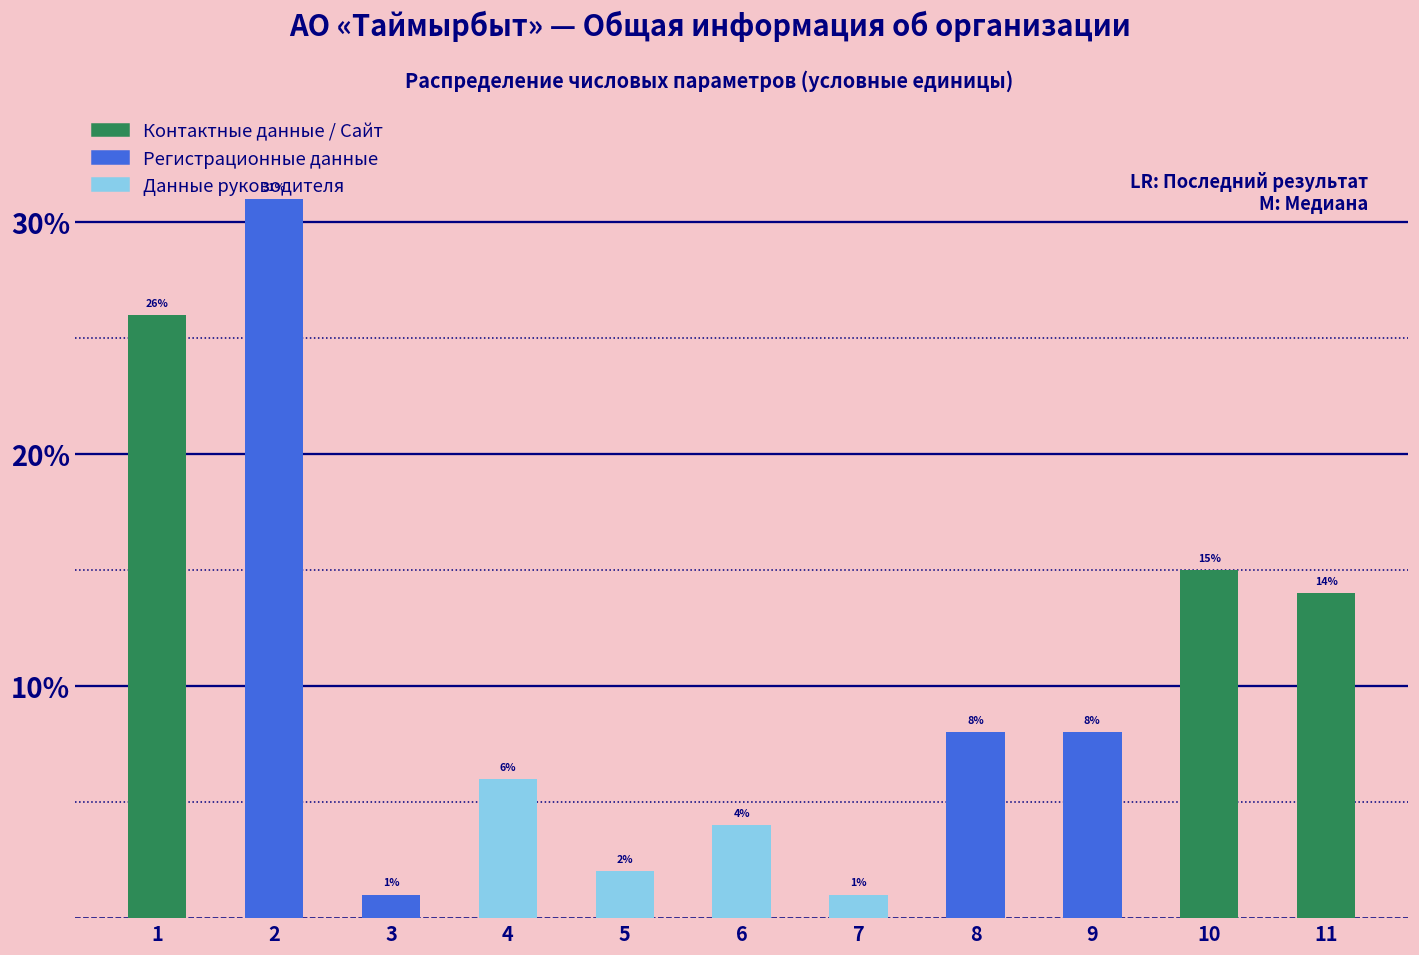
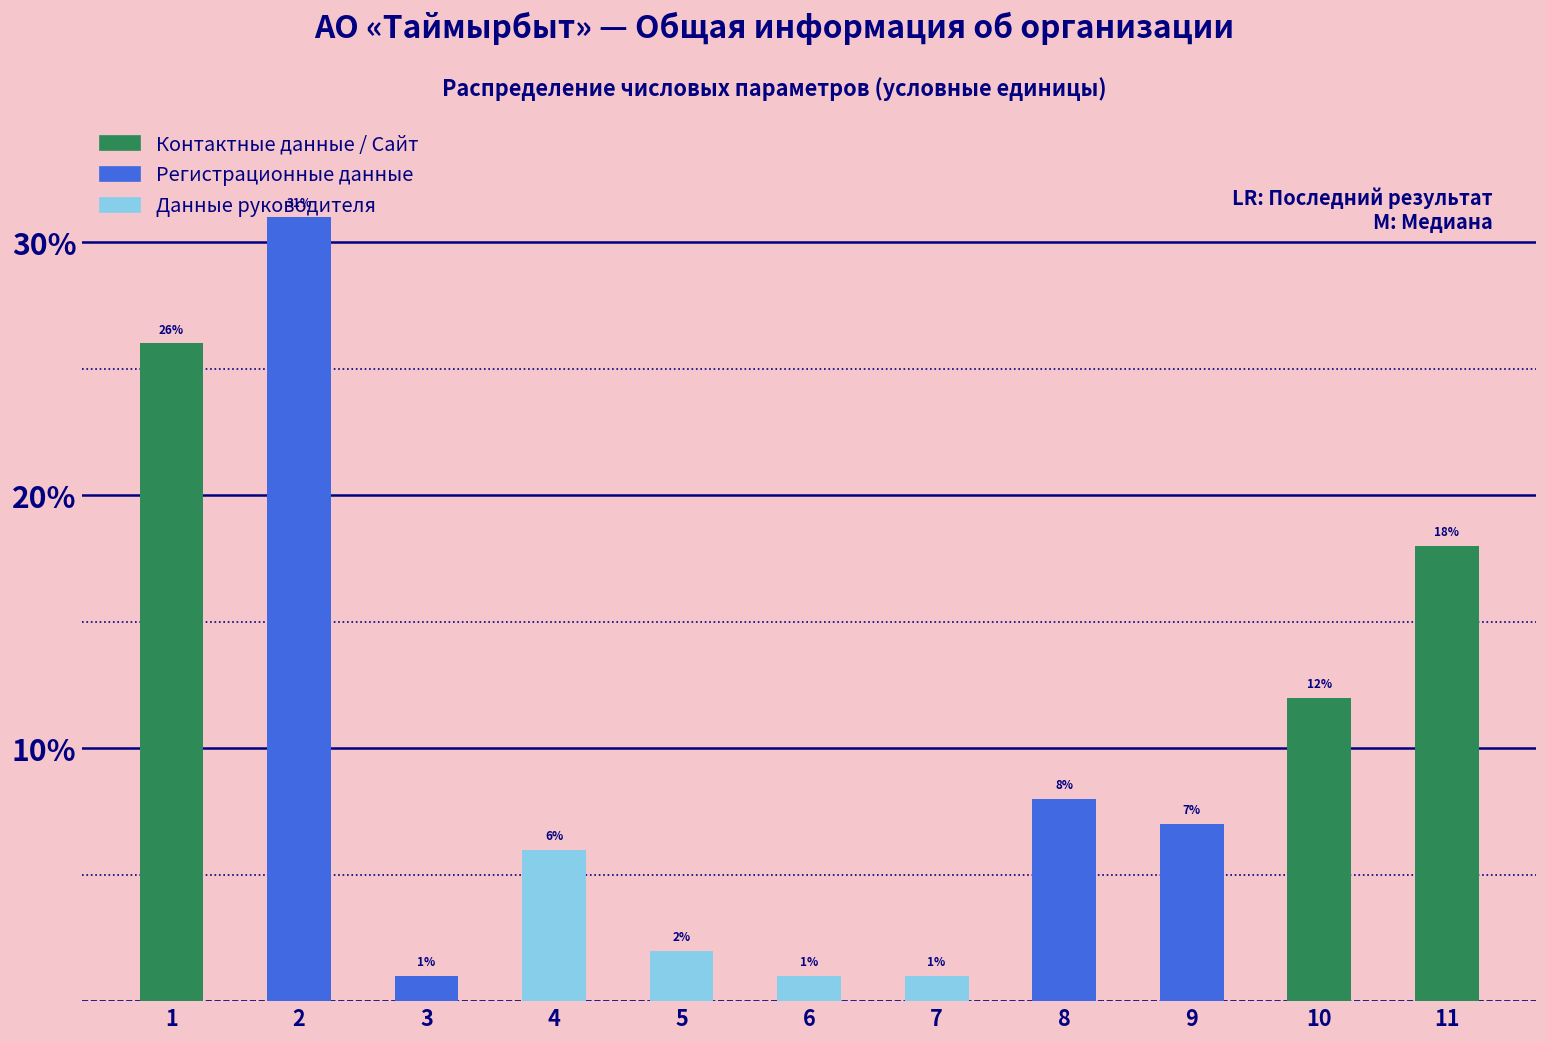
6: 4% -> 1%
9: 8% -> 7%
10: 15% -> 12%
11: 14% -> 18%
